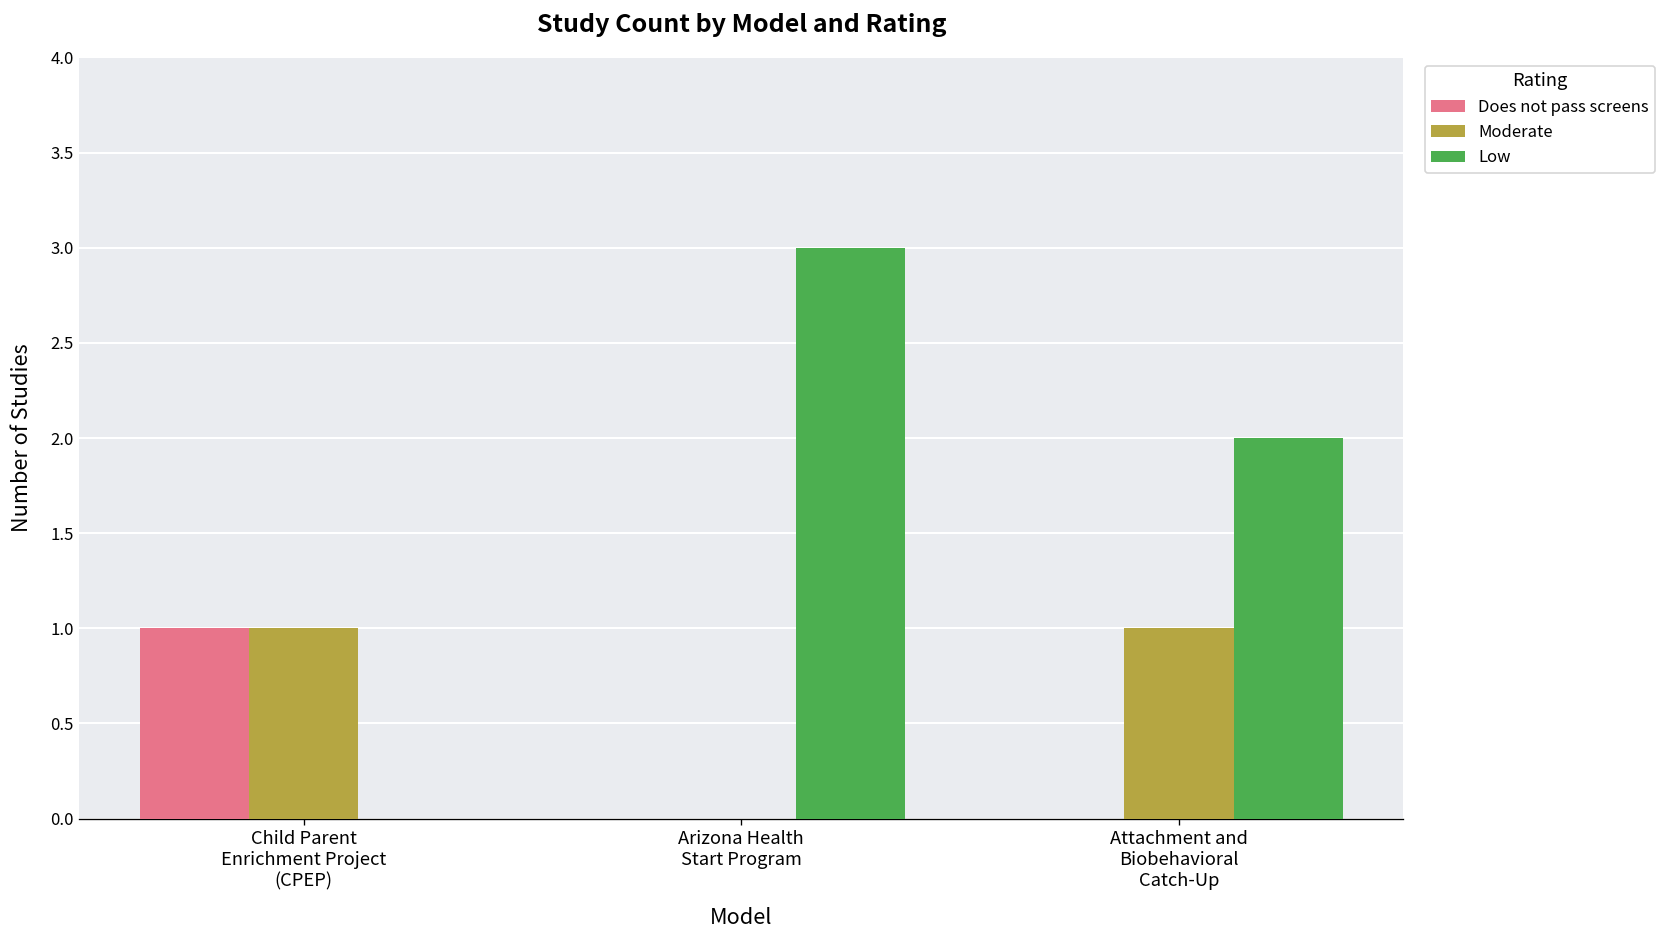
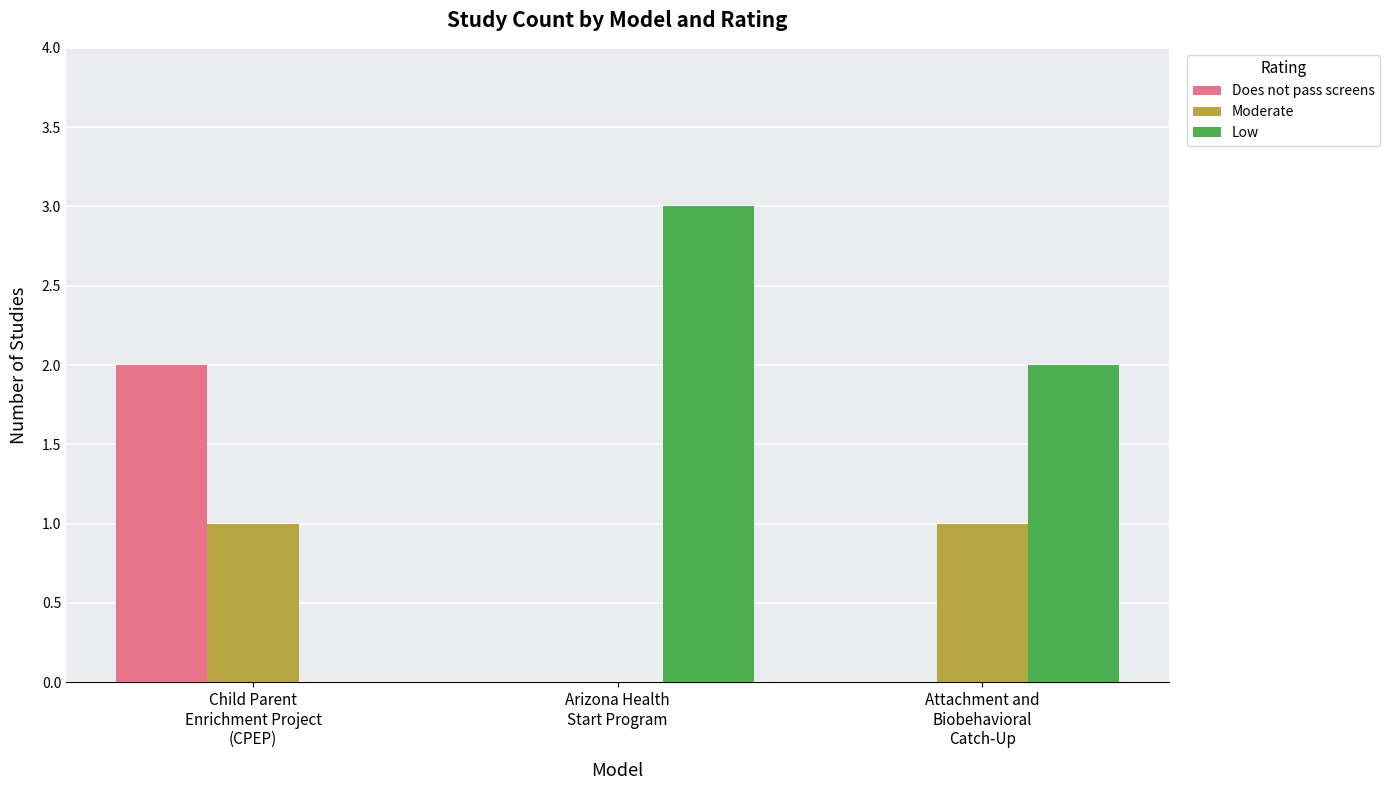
Does not pass screens, Child Parent Enrichment Project (CPEP): 1 -> 2
